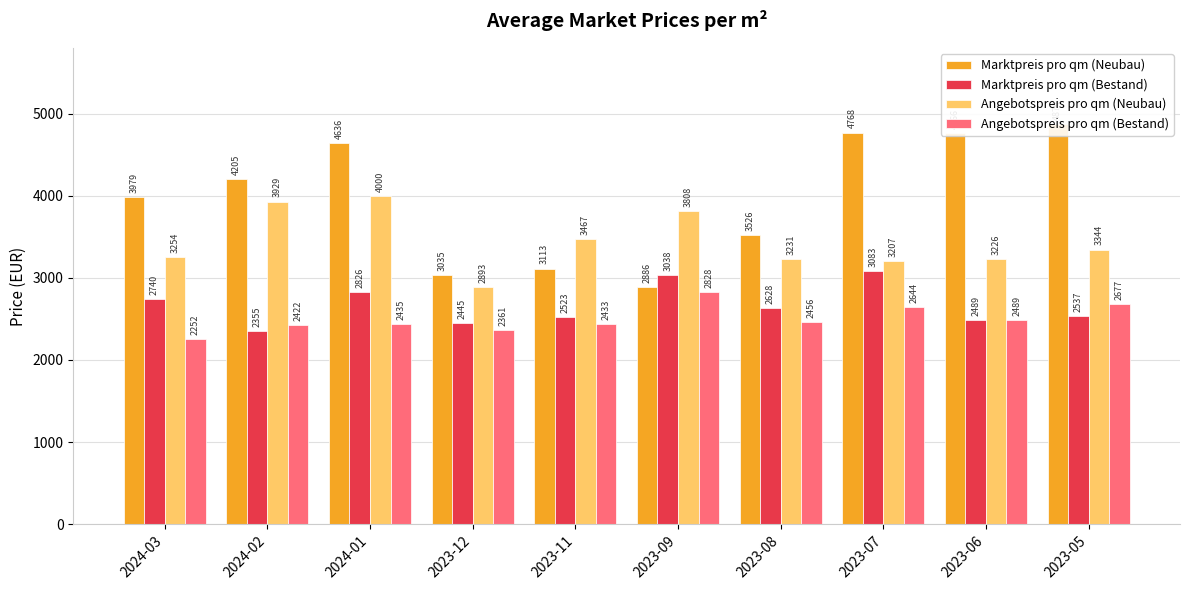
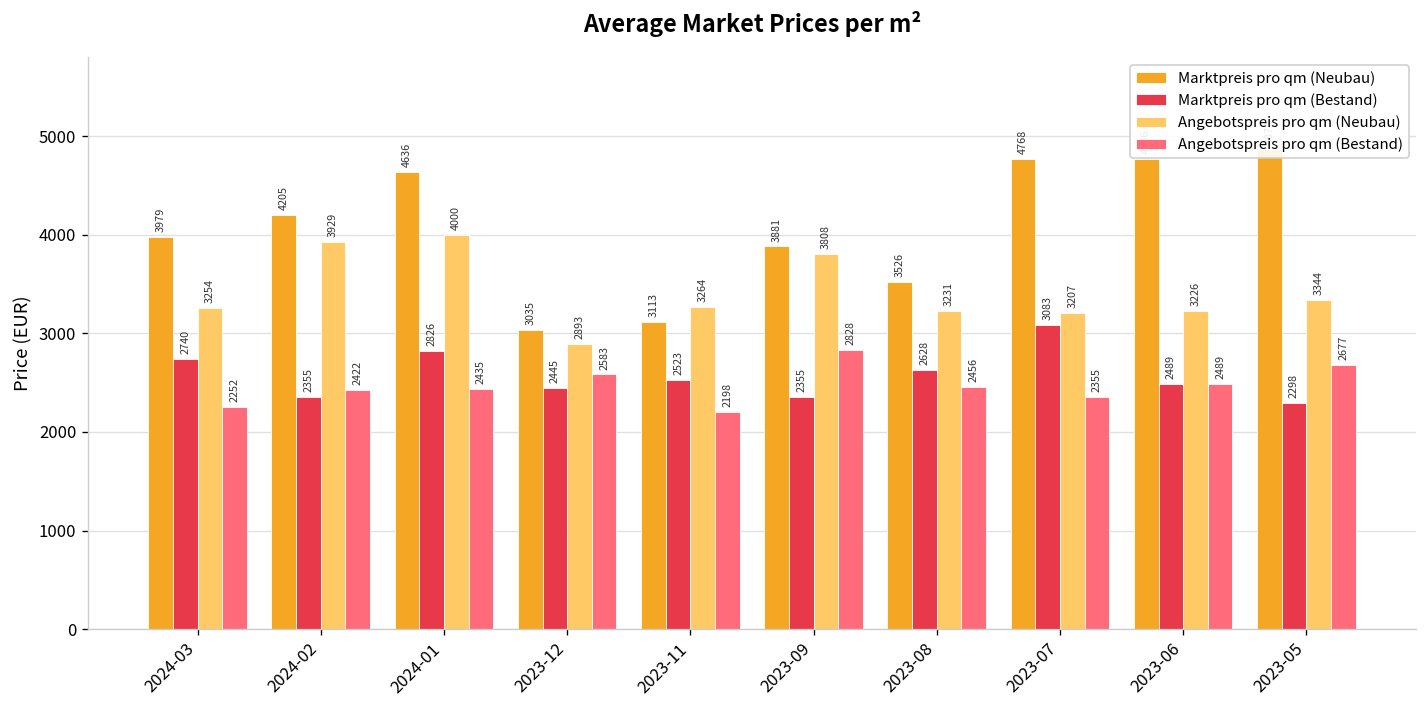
Angebotspreis pro qm (Bestand), 2023-12: 2361 -> 2583
Angebotspreis pro qm (Neubau), 2023-11: 3467 -> 3264
Angebotspreis pro qm (Bestand), 2023-11: 2433 -> 2198
Marktpreis pro qm (Neubau), 2023-09: 2886 -> 3881
Marktpreis pro qm (Bestand), 2023-09: 3038 -> 2355
Angebotspreis pro qm (Bestand), 2023-07: 2644 -> 2355
Marktpreis pro qm (Bestand), 2023-05: 2537 -> 2298
